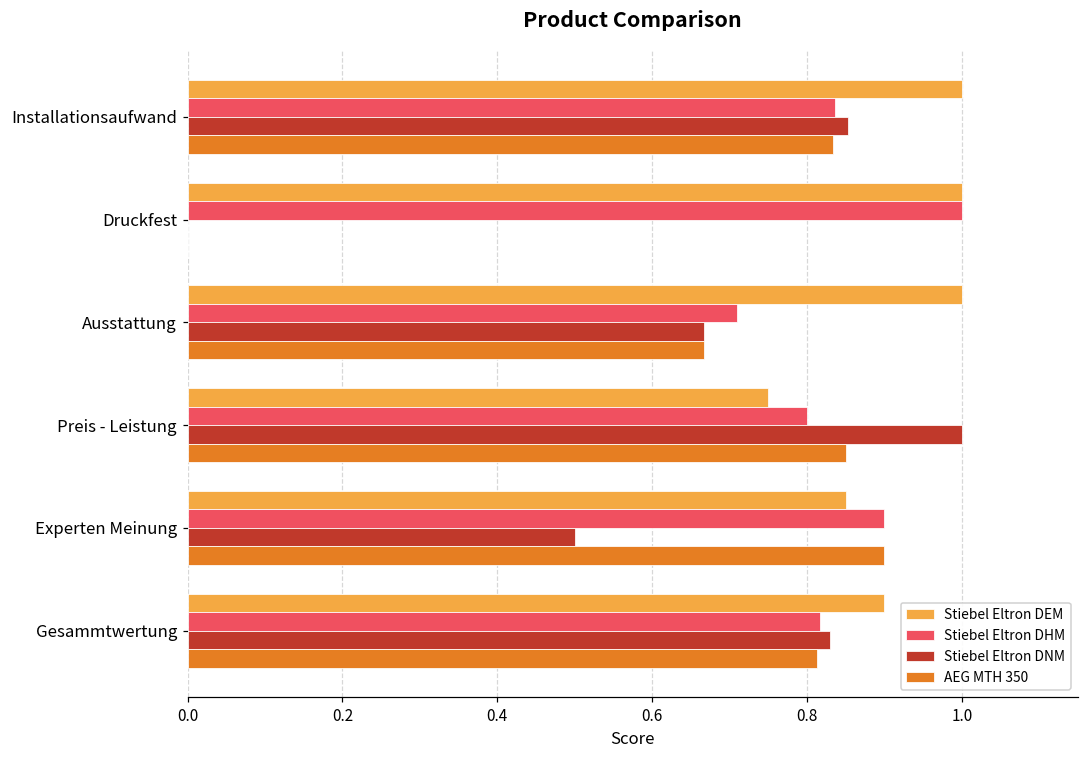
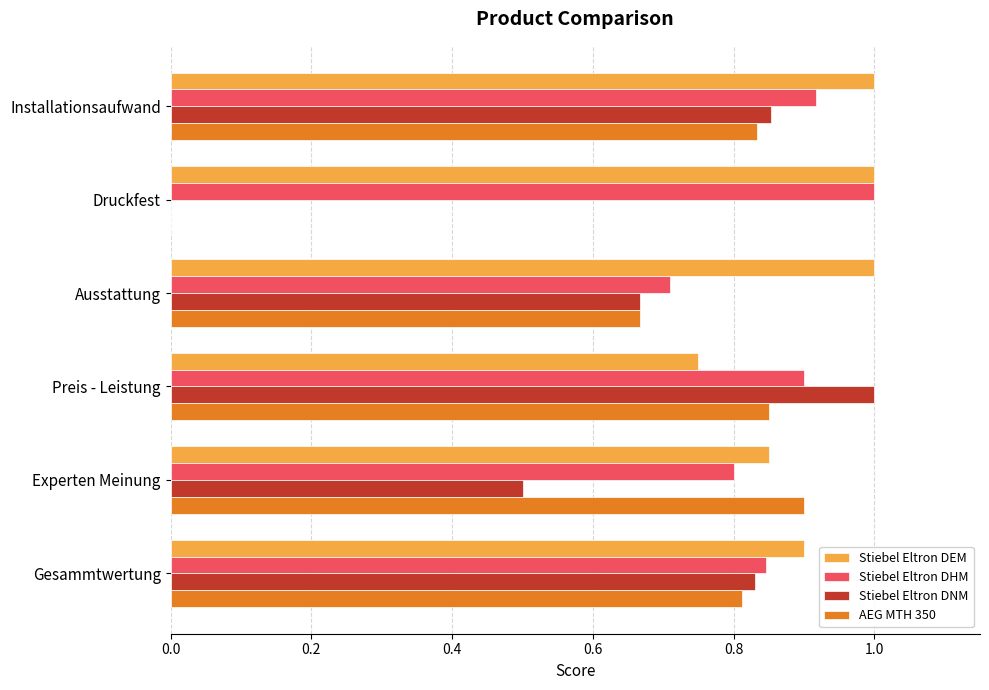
Stiebel Eltron DHM, Installationsaufwand: 0.84 -> 0.92
Stiebel Eltron DHM, Preis - Leistung: 0.8 -> 0.9
Stiebel Eltron DHM, Experten Meinung: 0.9 -> 0.8
Stiebel Eltron DHM, Gesammtwertung: 0.82 -> 0.85
